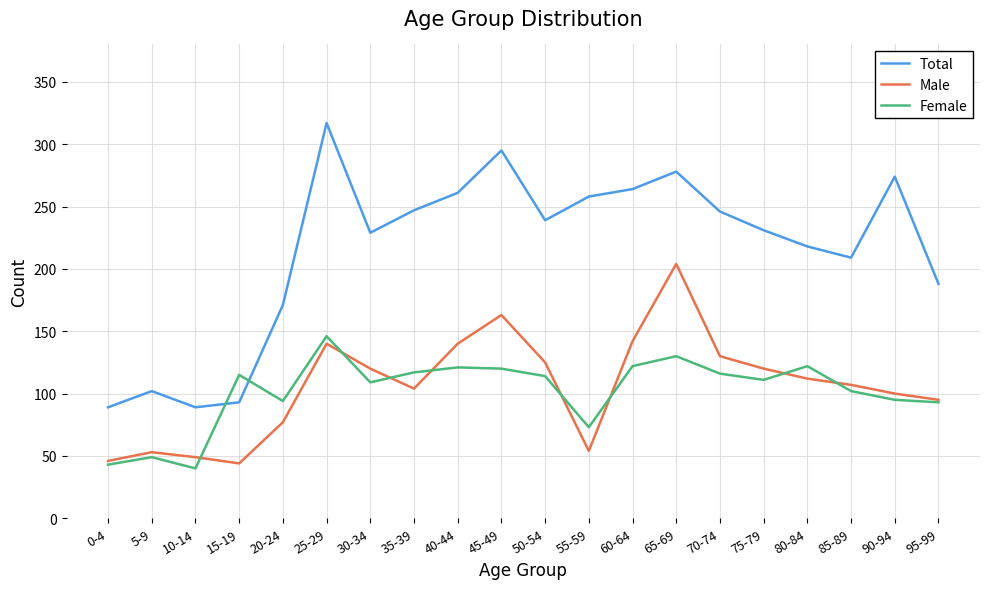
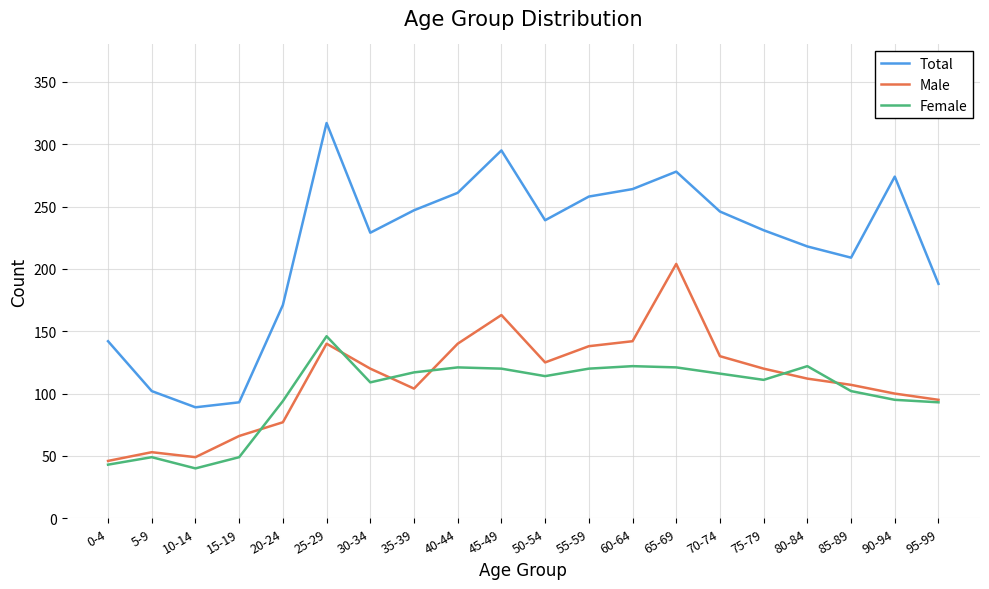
Total, 0-4: 89 -> 142
Male, 15-19: 44 -> 66
Female, 15-19: 115 -> 49
Male, 55-59: 54 -> 138
Female, 55-59: 73 -> 120
Female, 65-69: 130 -> 121
